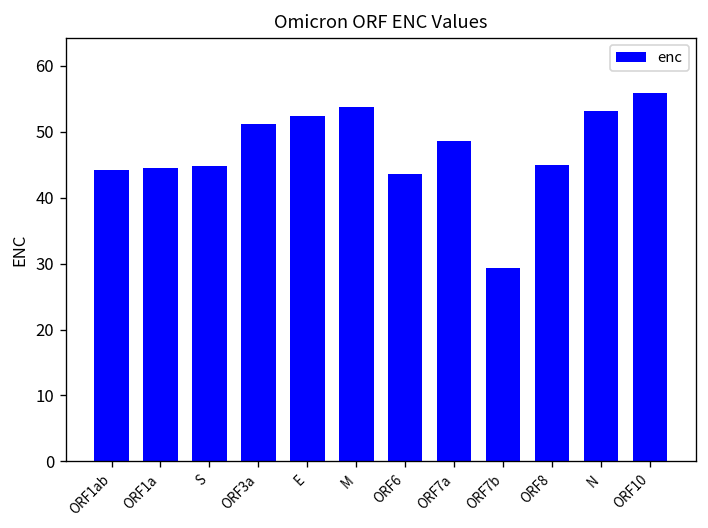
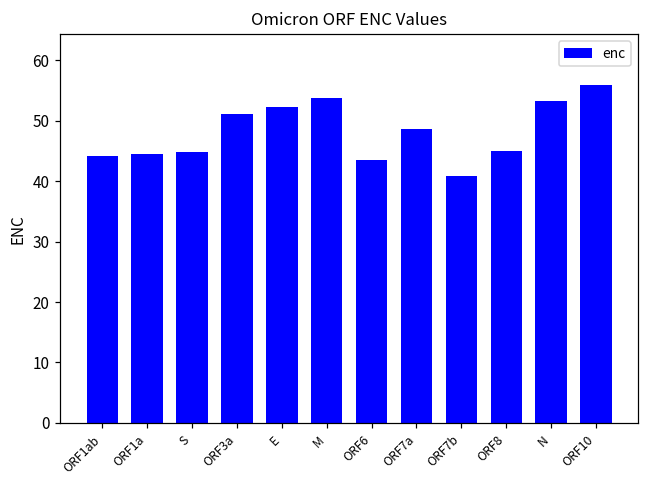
ORF7b: 29 -> 41
